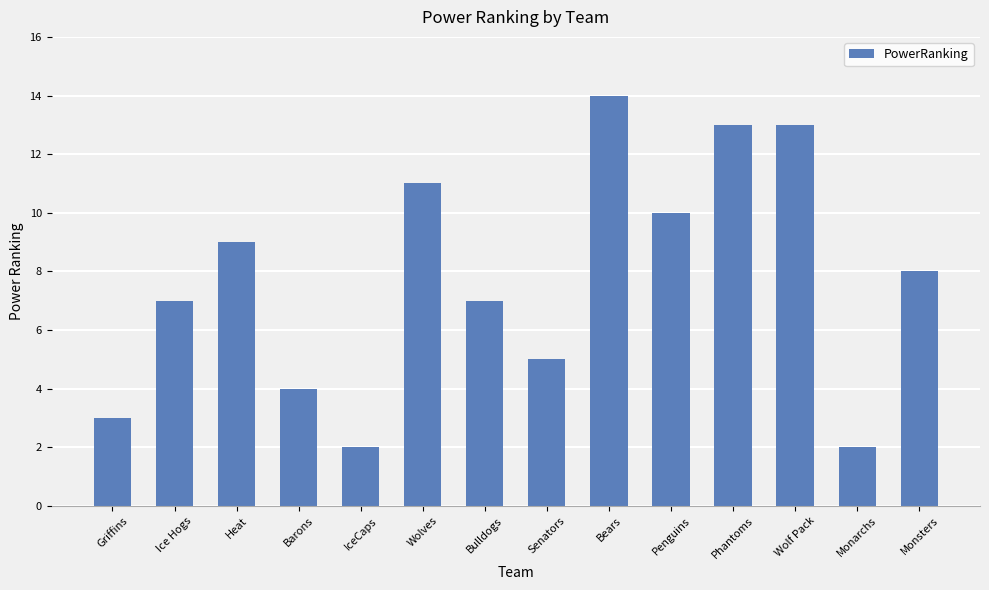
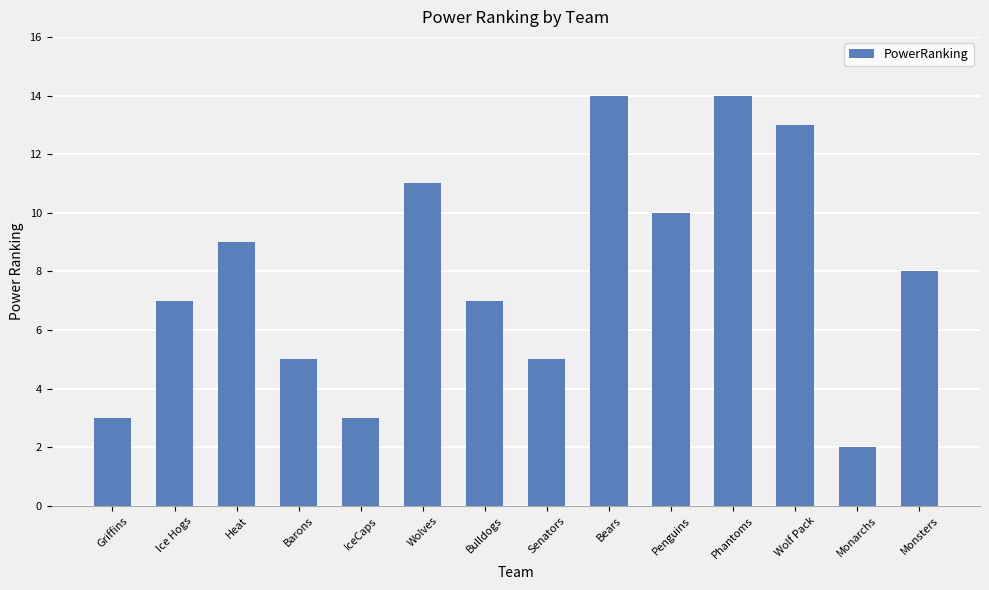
Barons: 4 -> 5
IceCaps: 2 -> 3
Phantoms: 13 -> 14
